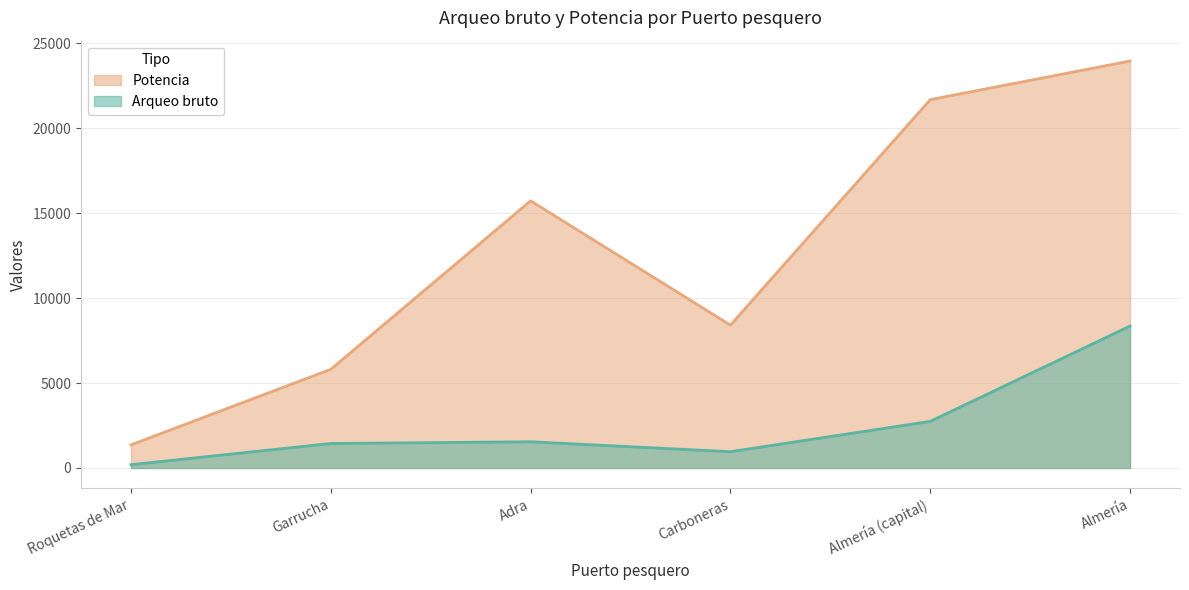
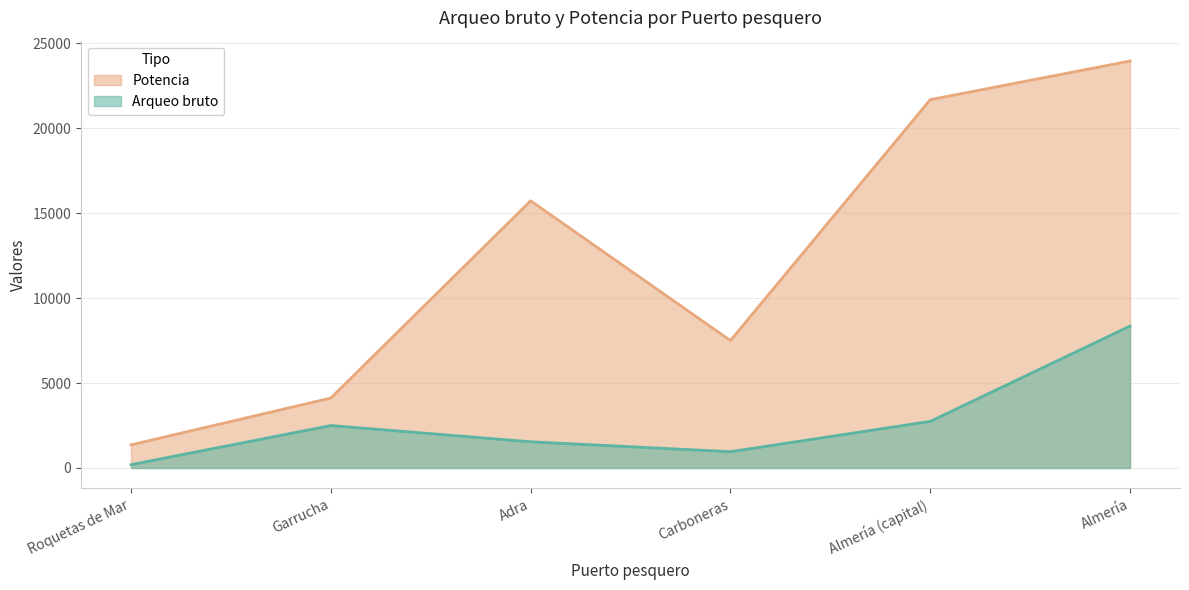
Potencia, Garrucha: 5800 -> 4100
Arqueo bruto, Garrucha: 1400 -> 2500
Potencia, Carboneras: 8400 -> 7500
